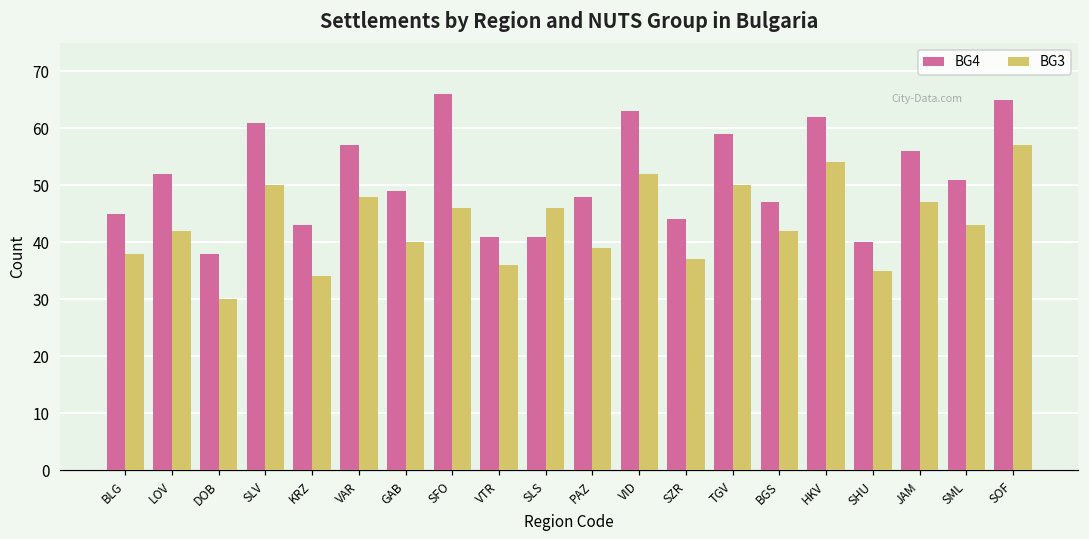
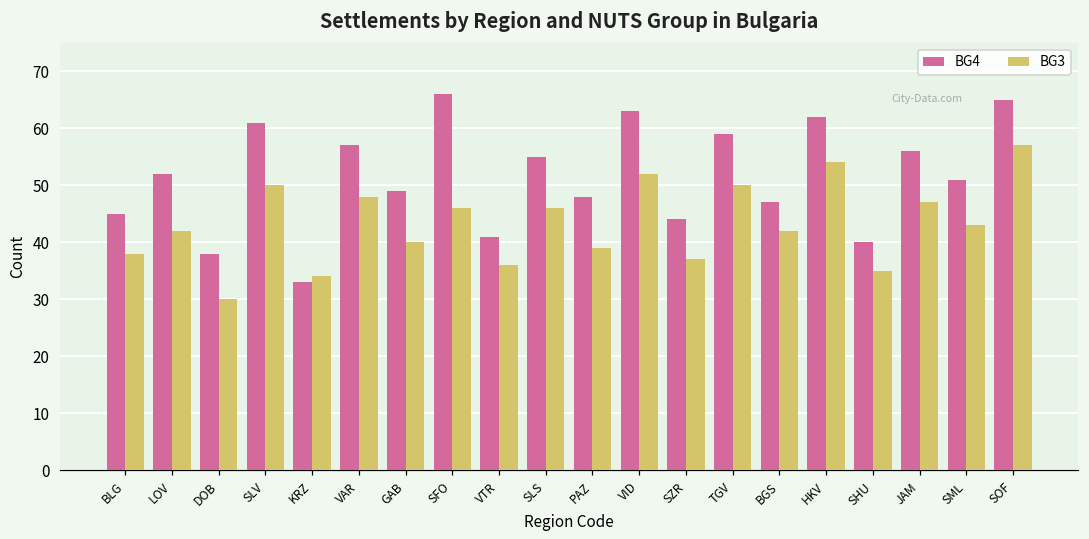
BG4, KRZ: 43 -> 33
BG4, SLS: 41 -> 55
